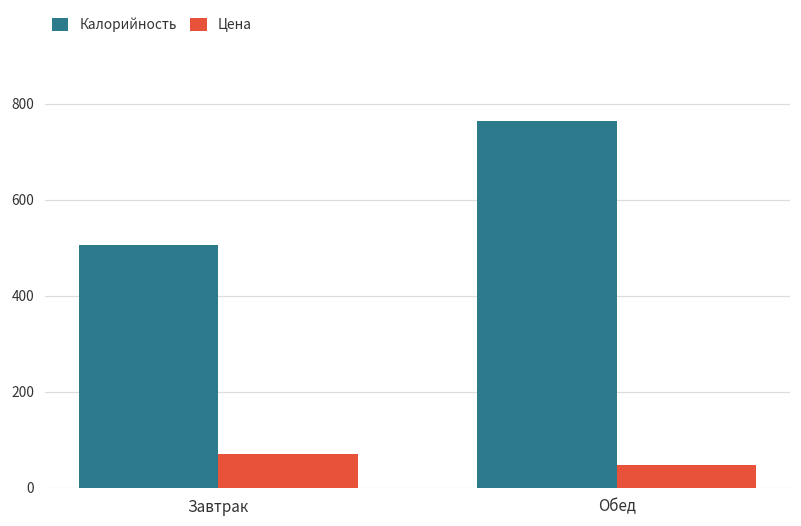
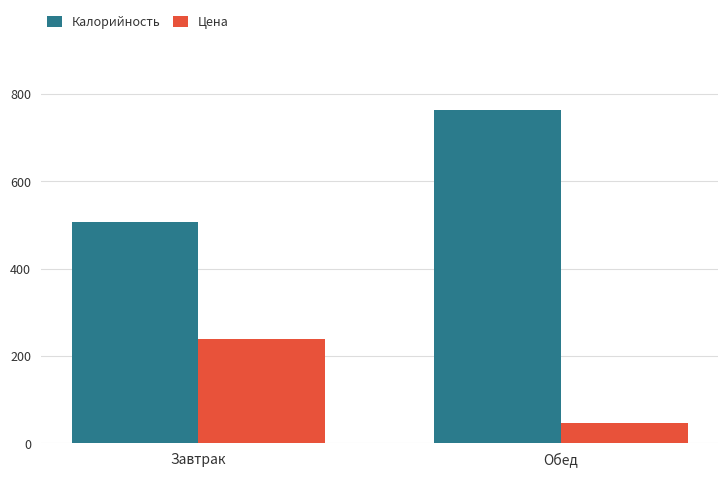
Цена, Завтрак: 70 -> 240
